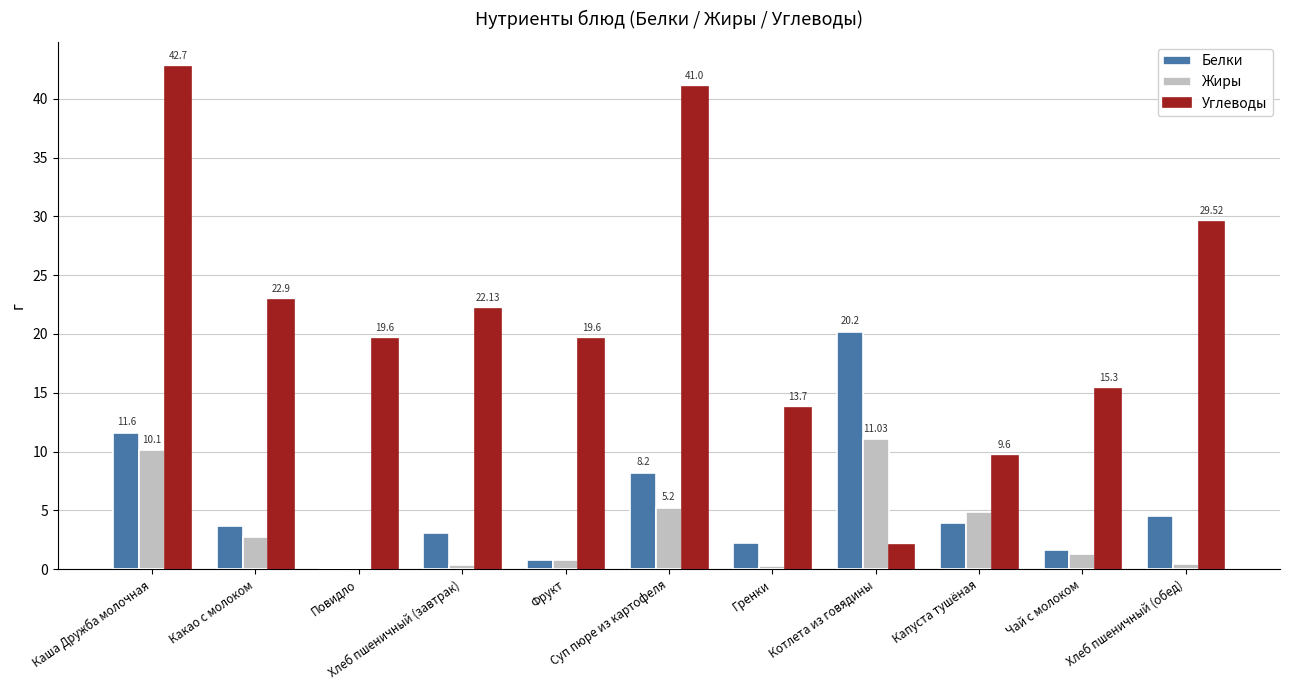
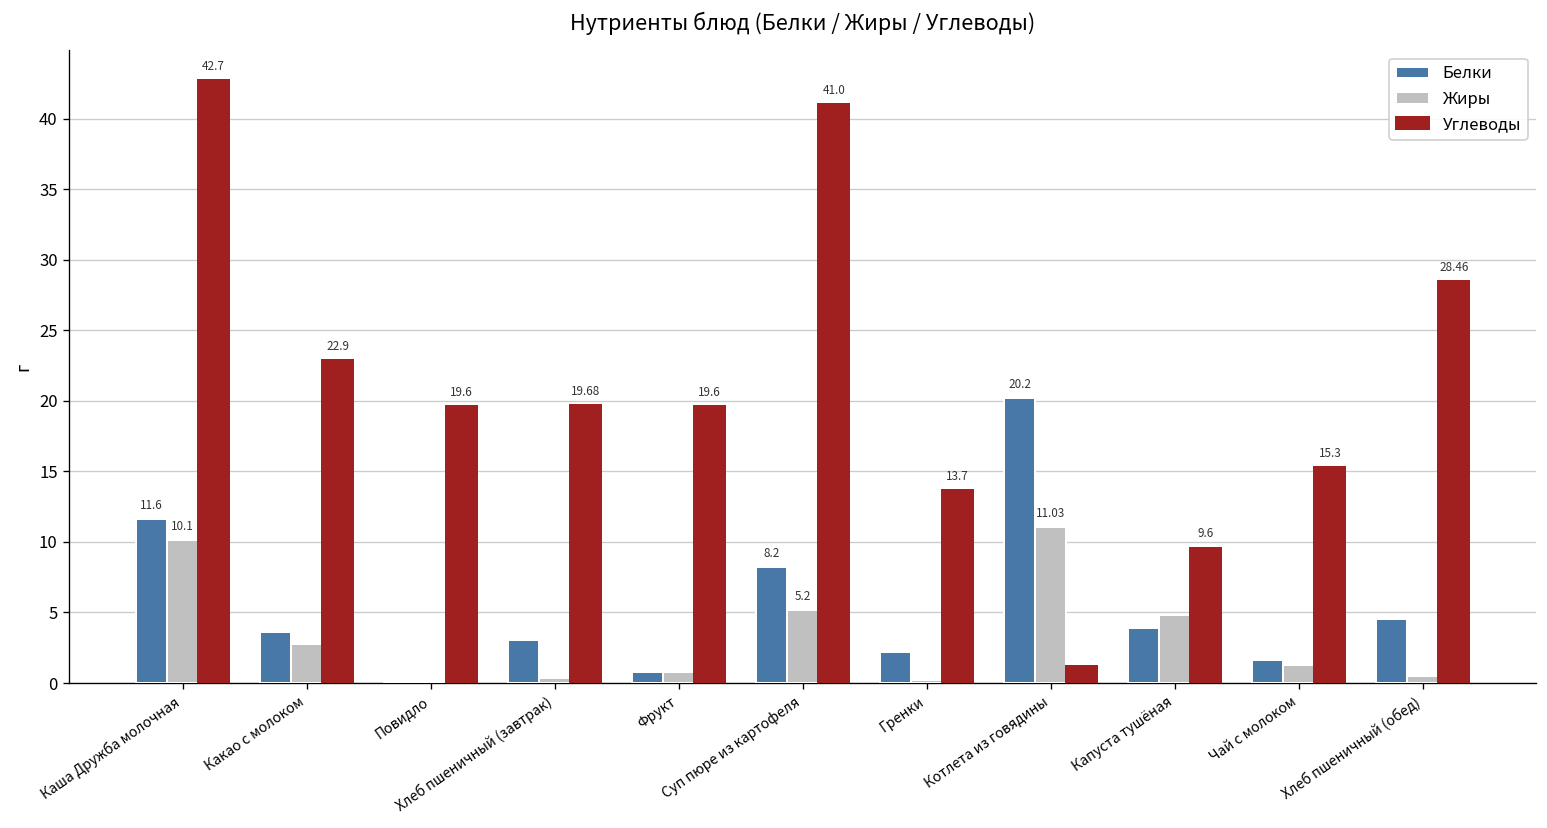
Углеводы, Хлеб пшеничный (завтрак): 22.13 -> 19.68
Углеводы, Котлета из говядины: 2.1 -> 1.2
Углеводы, Хлеб пшеничный (обед): 29.52 -> 28.46
